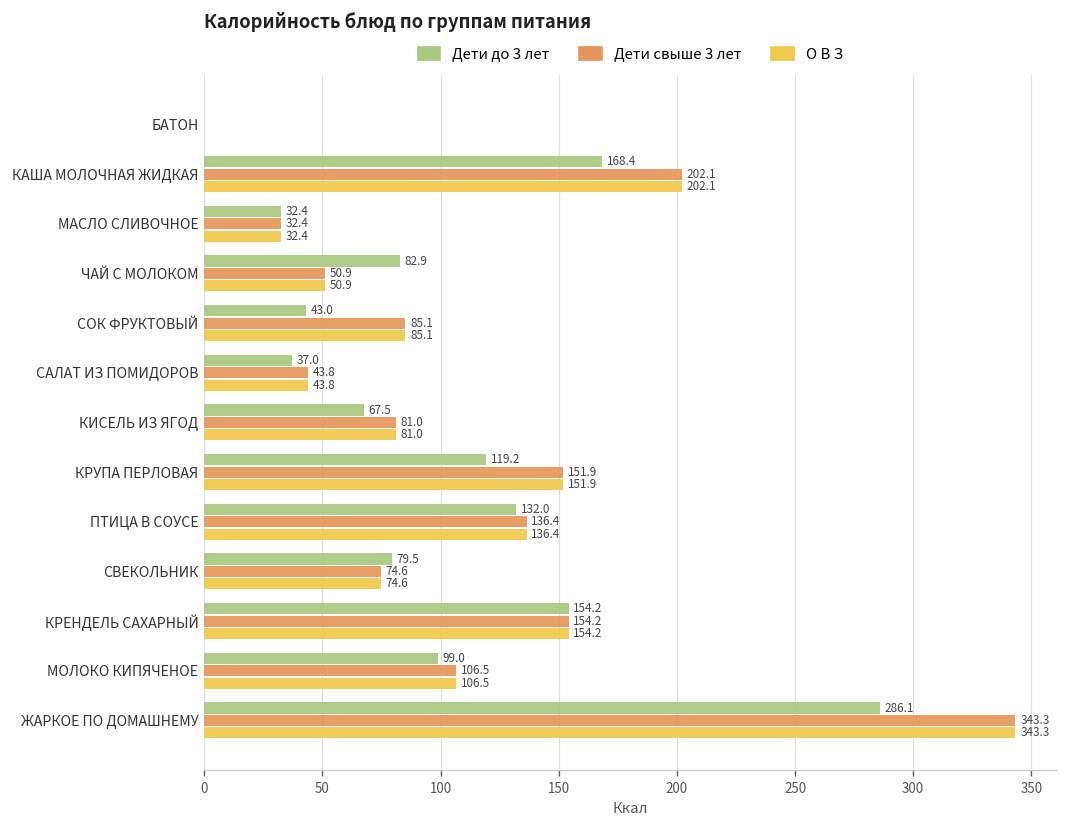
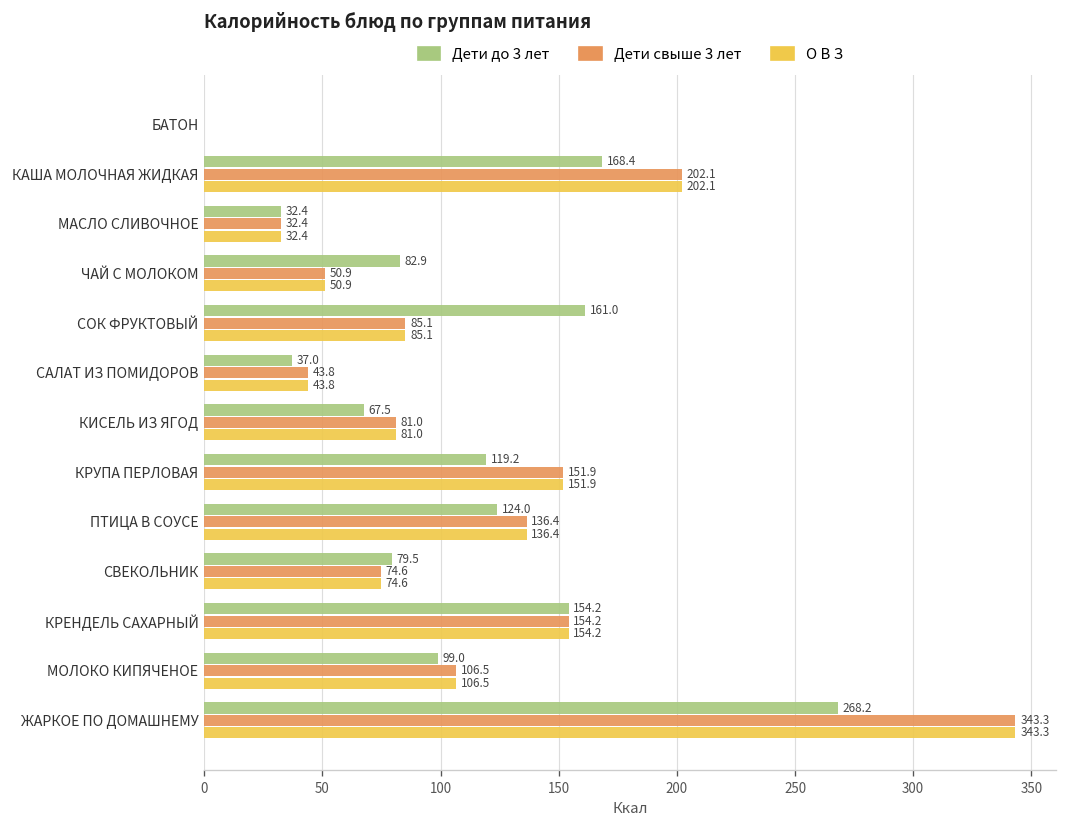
Дети до 3 лет, СОК ФРУКТОВЫЙ: 43.0 -> 161.0
Дети до 3 лет, ПТИЦА В СОУСЕ: 132.0 -> 124.0
Дети до 3 лет, ЖАРКОЕ ПО ДОМАШНЕМУ: 286.1 -> 268.2
